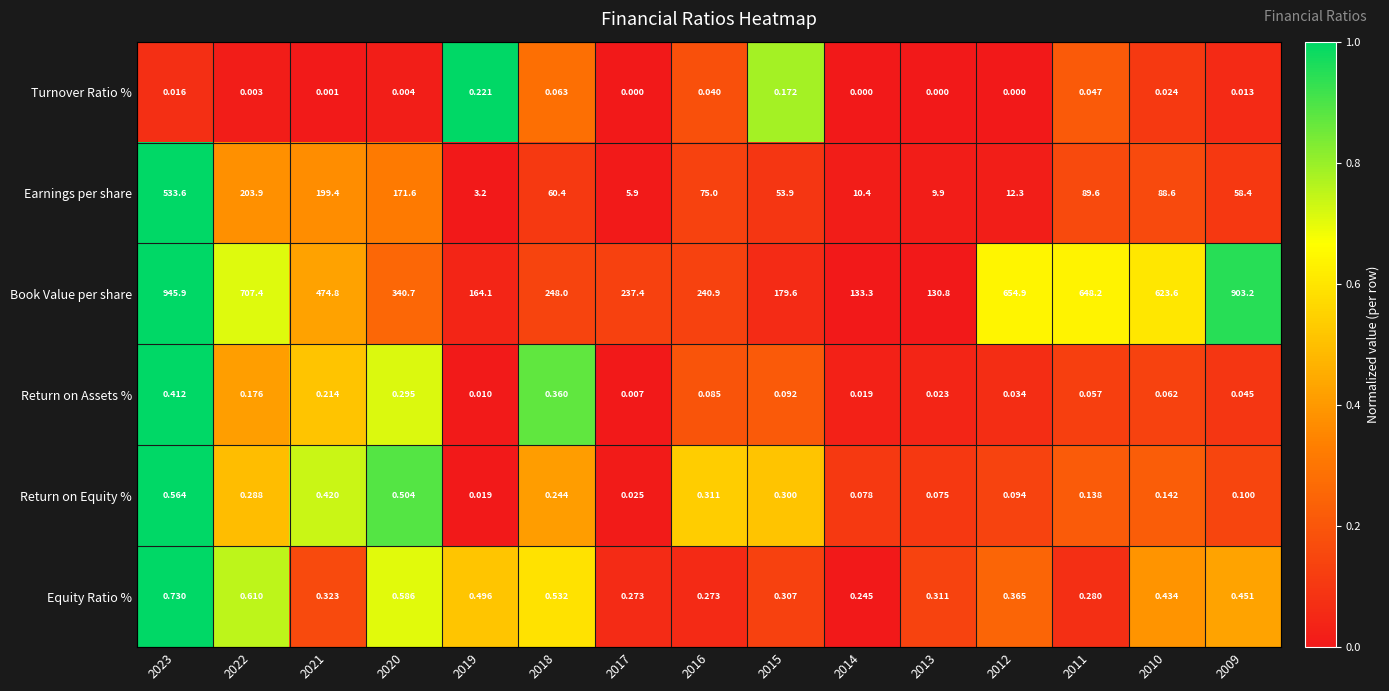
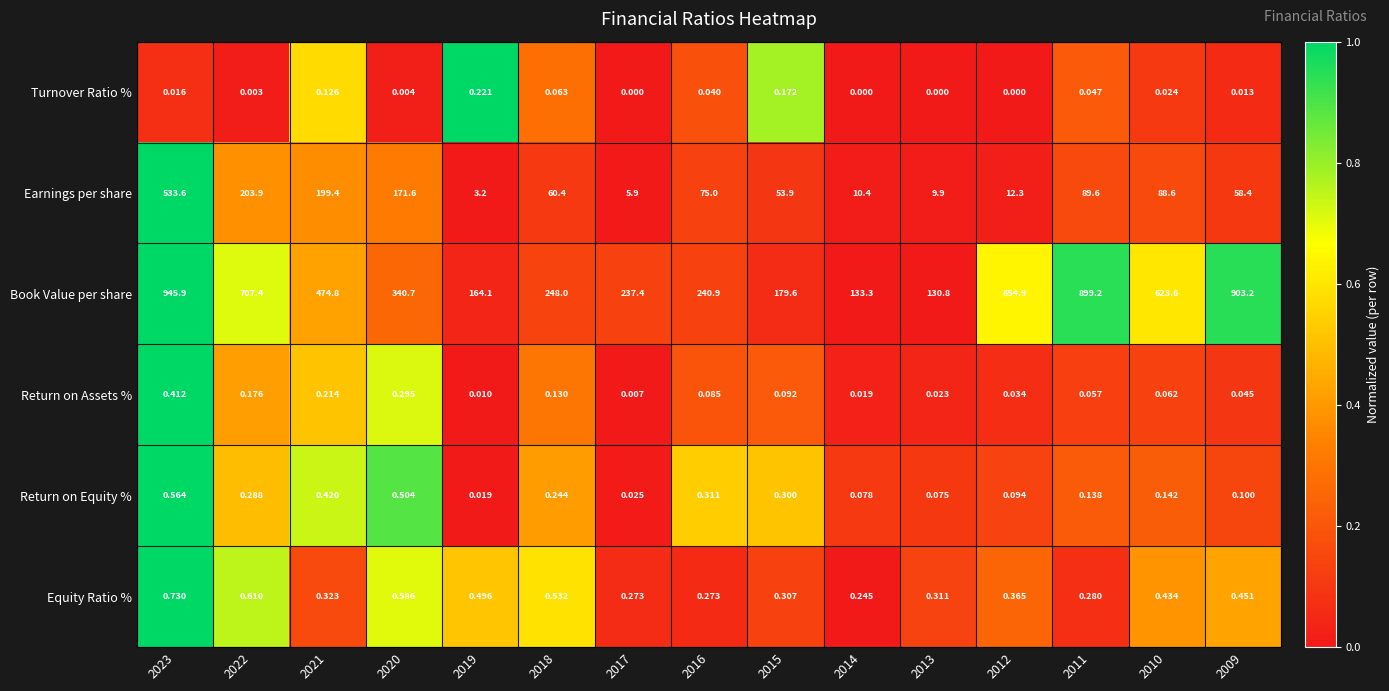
Turnover Ratio %, 2021: 0.001 -> 0.126
Book Value per share, 2011: 648.2 -> 899.2
Return on Assets %, 2018: 0.360 -> 0.130
